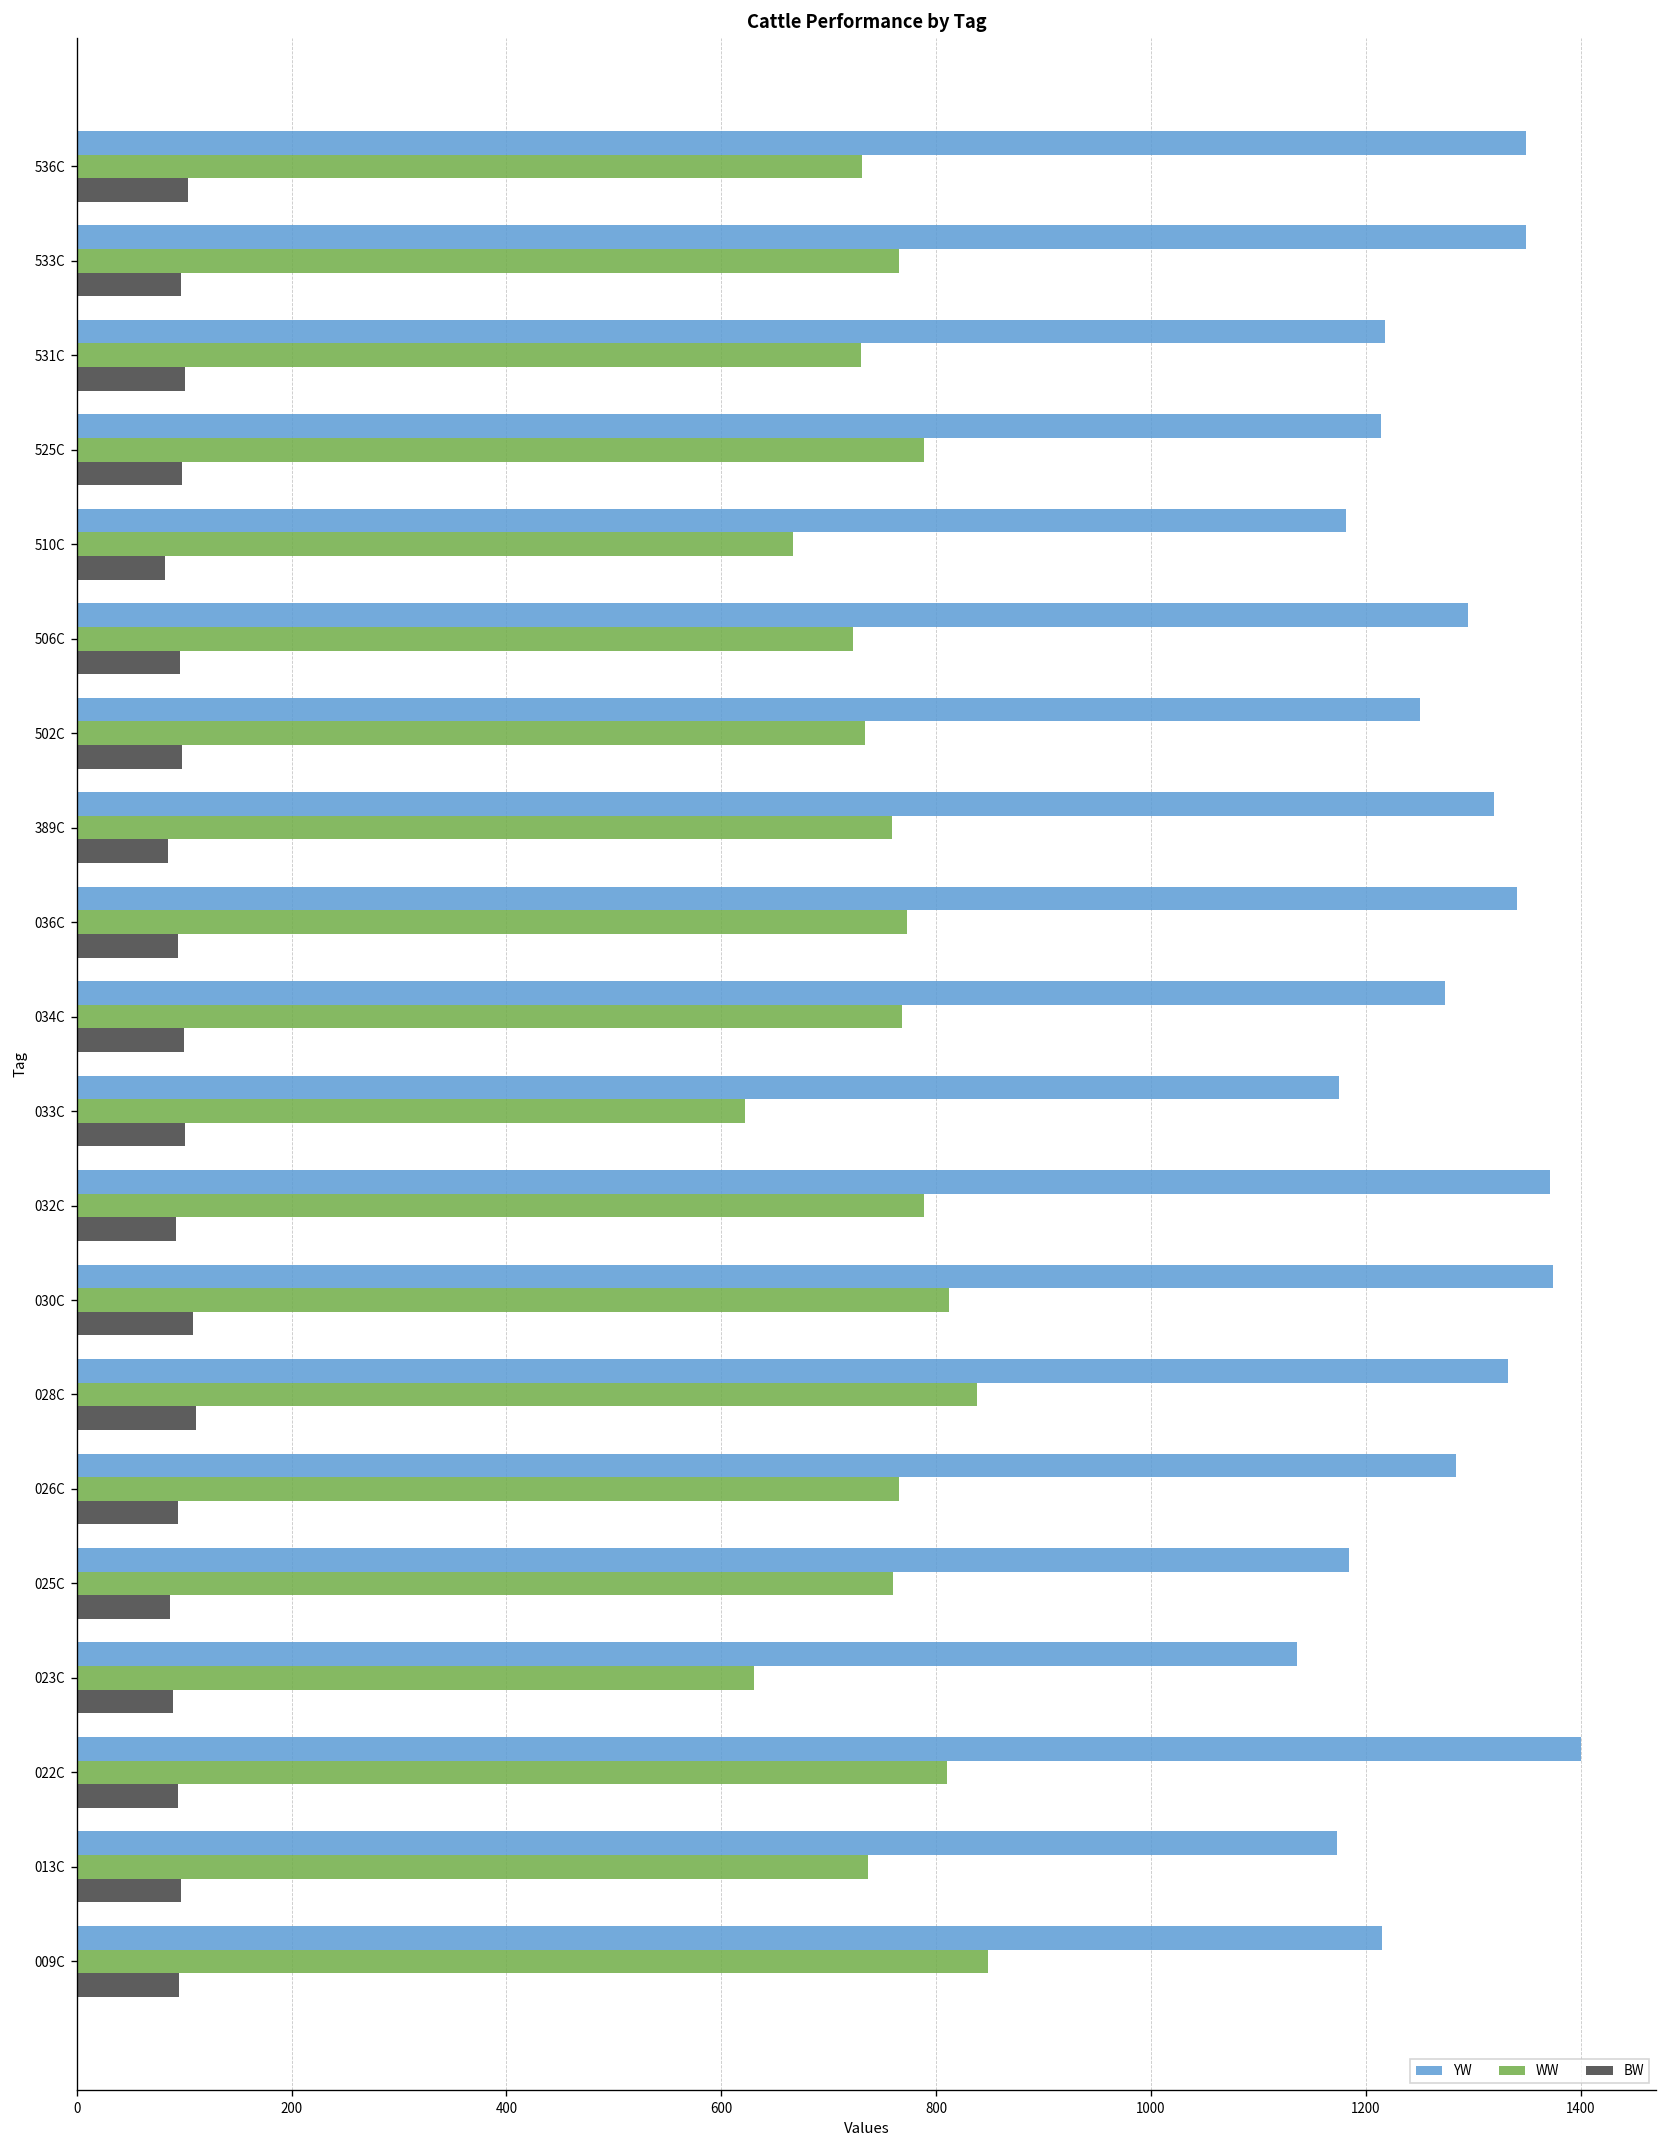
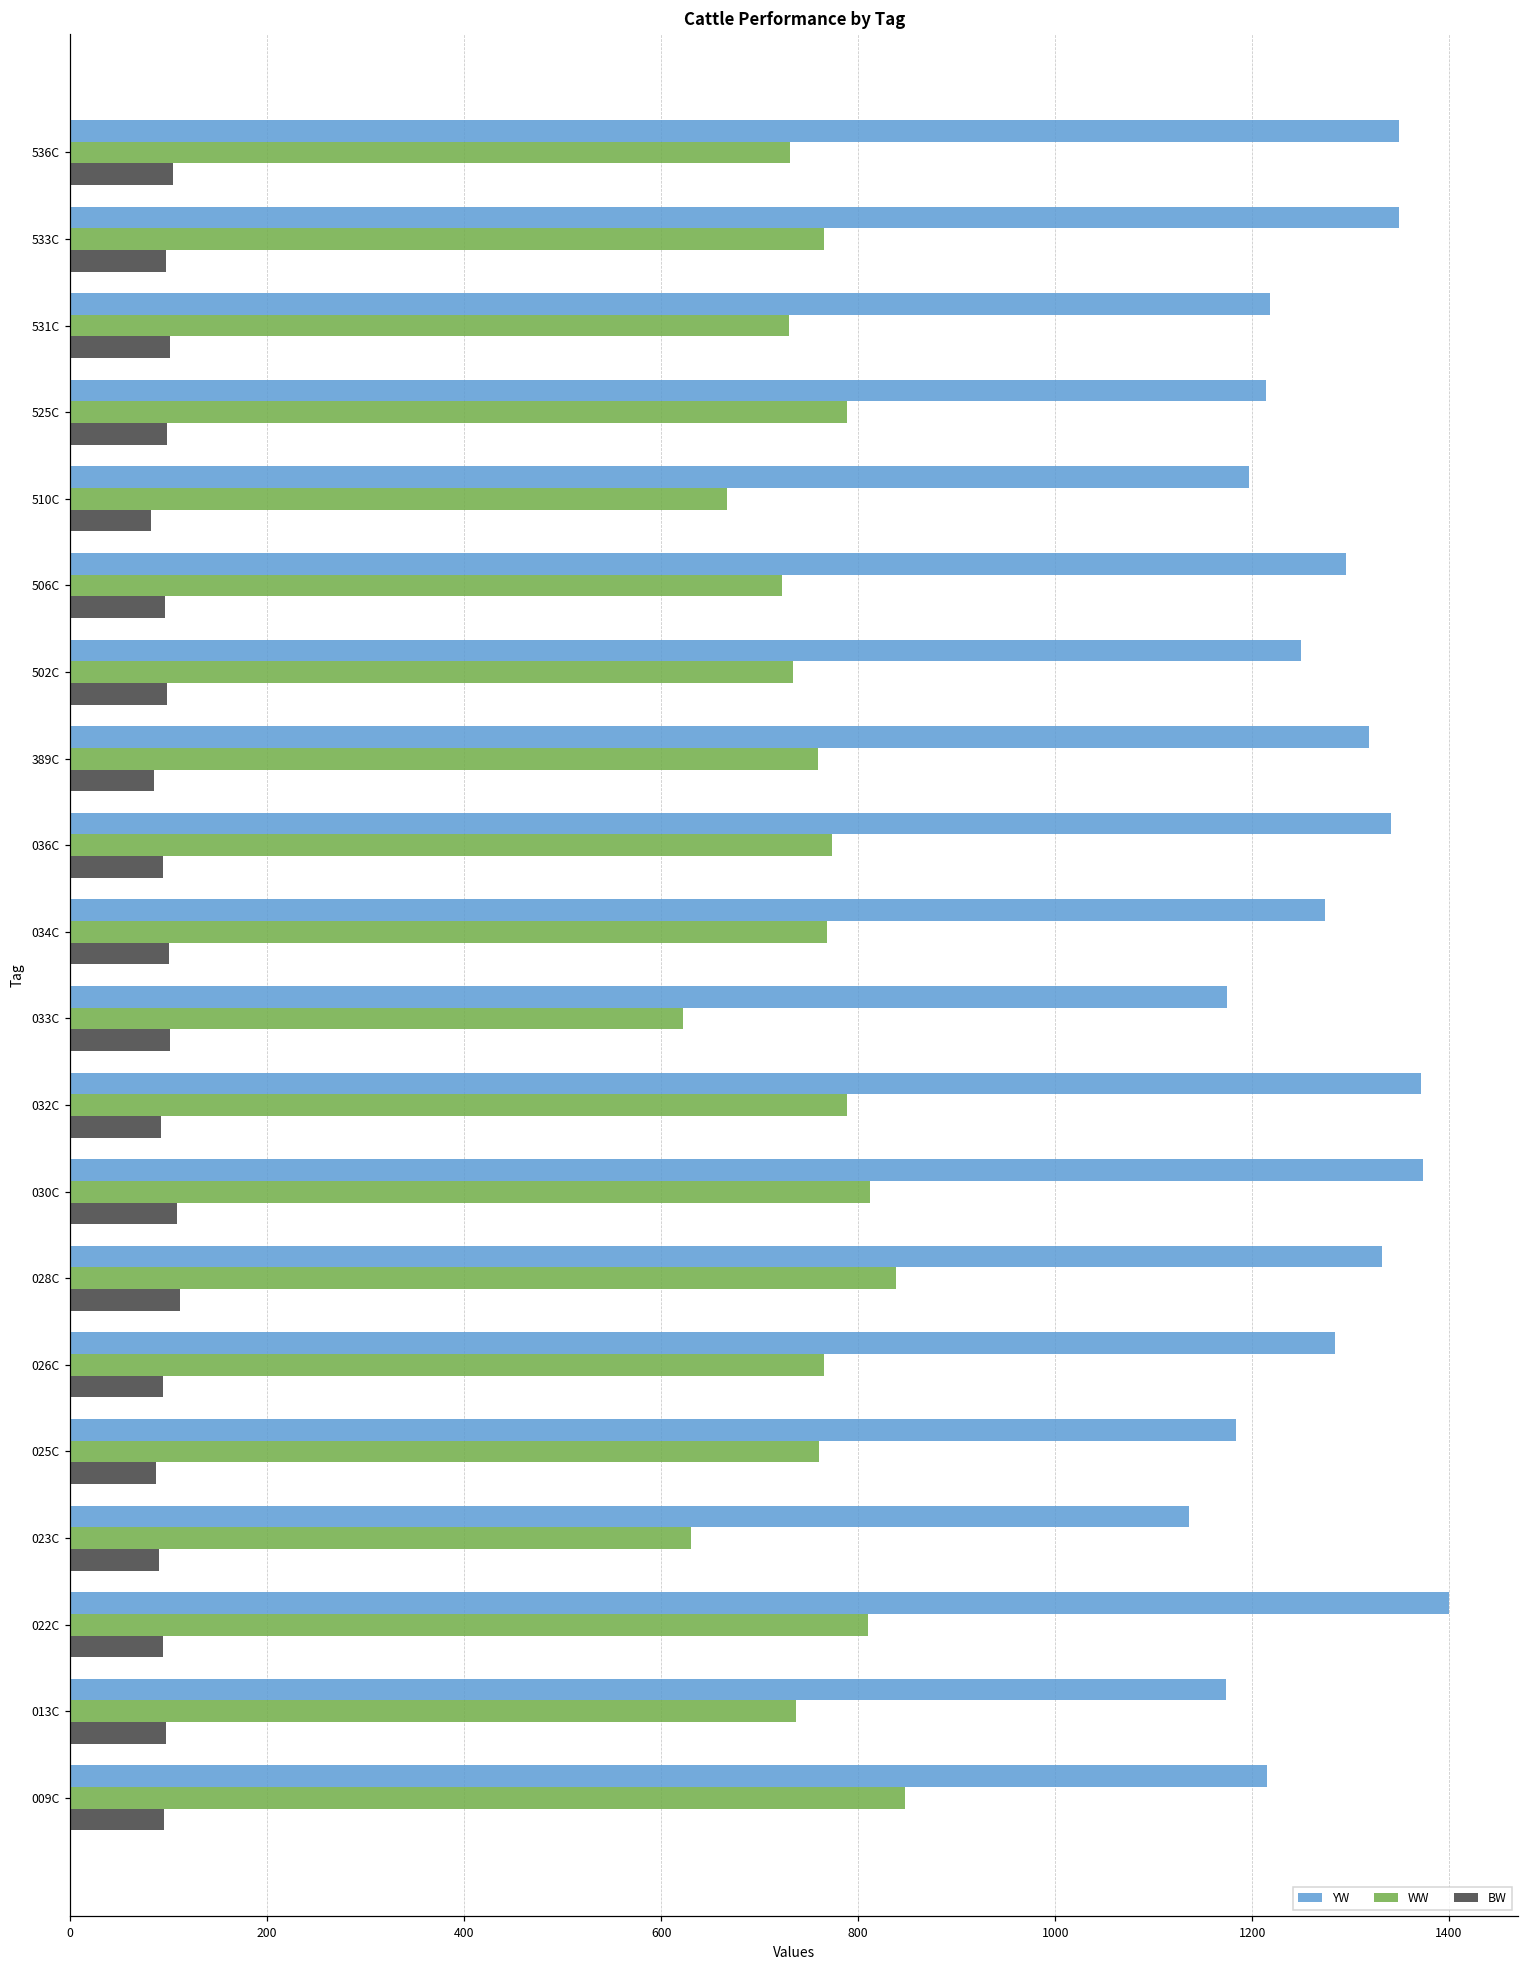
YW, 510C: 1180 -> 1200
